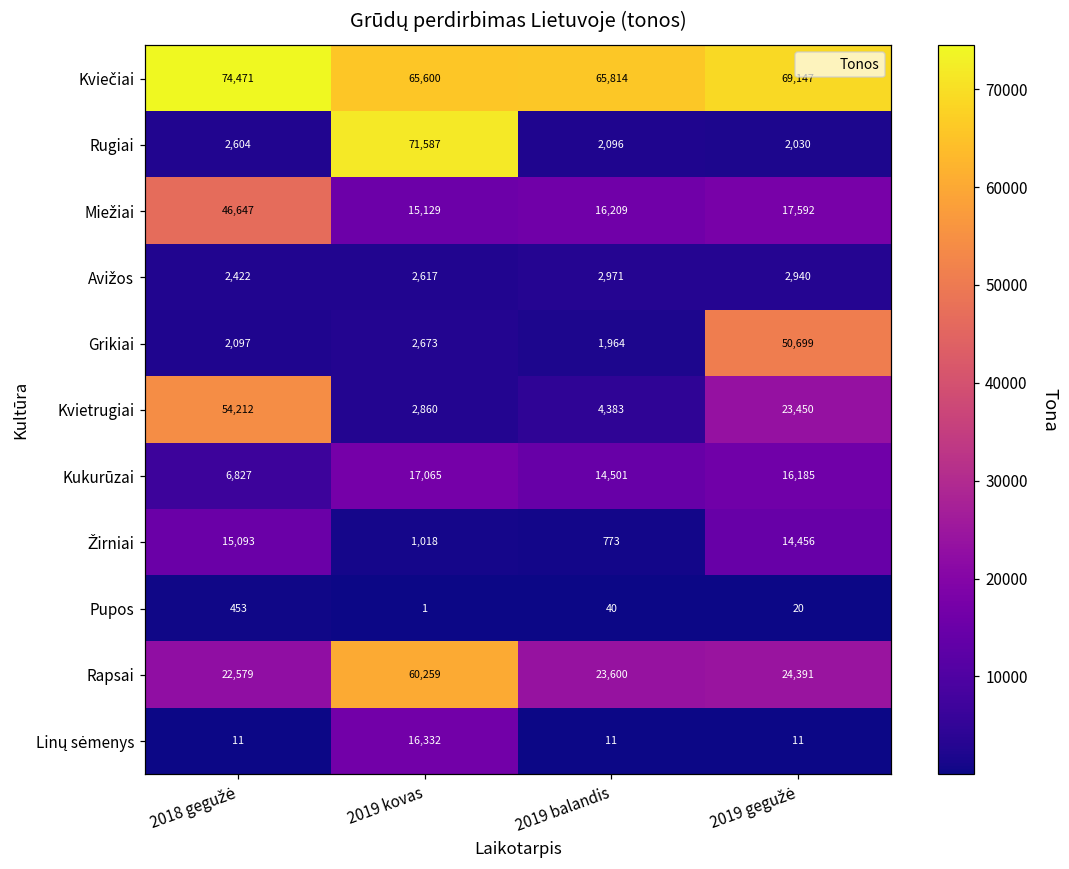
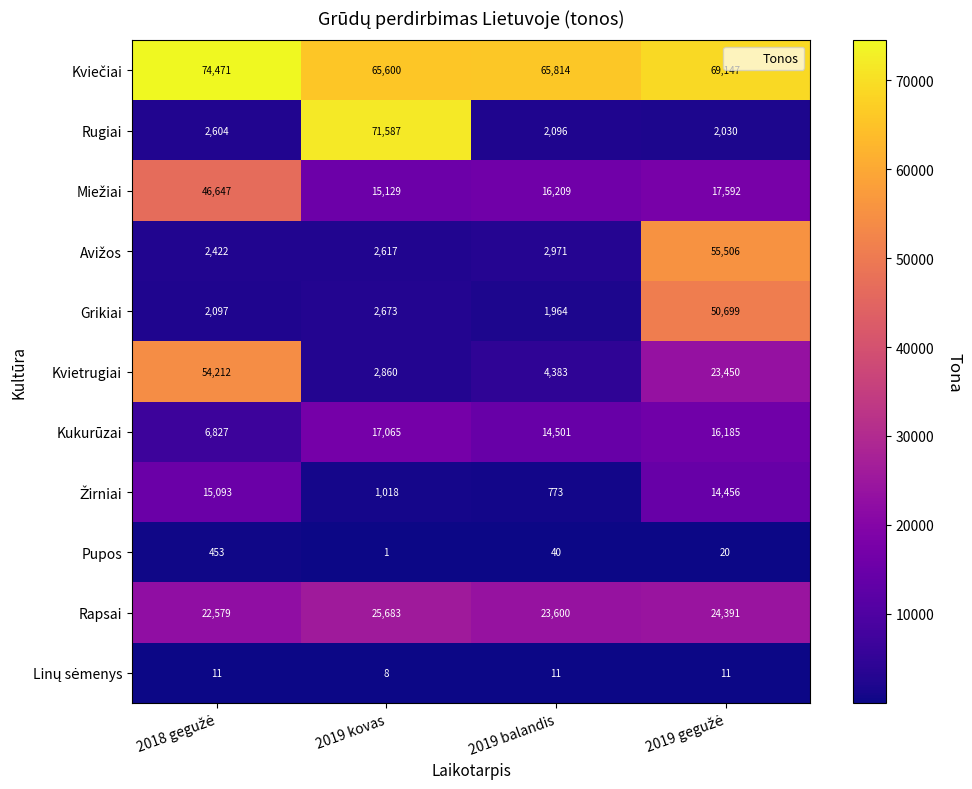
Avižos, 2019 gegužė: 2,940 -> 55,506
Rapsai, 2019 kovas: 60,259 -> 25,683
Linų sėmenys, 2019 kovas: 16,332 -> 8
